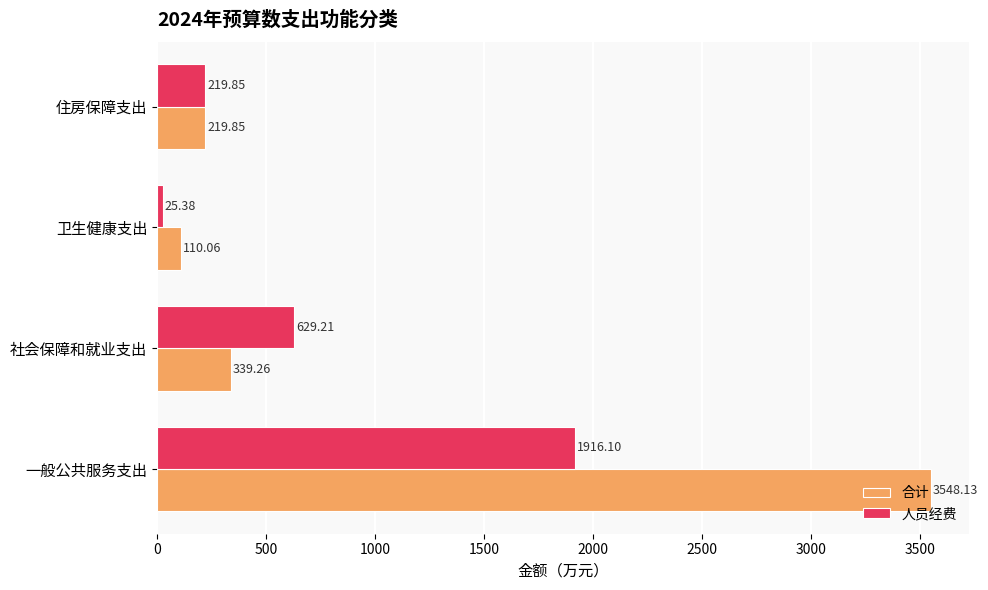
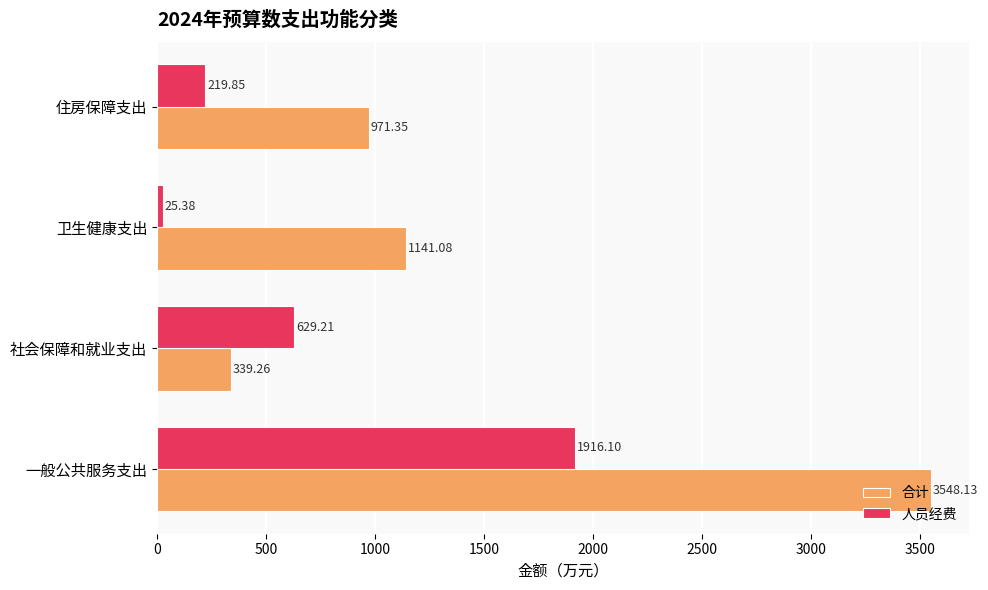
合计, 住房保障支出: 219.85 -> 971.35
合计, 卫生健康支出: 110.06 -> 1141.08
